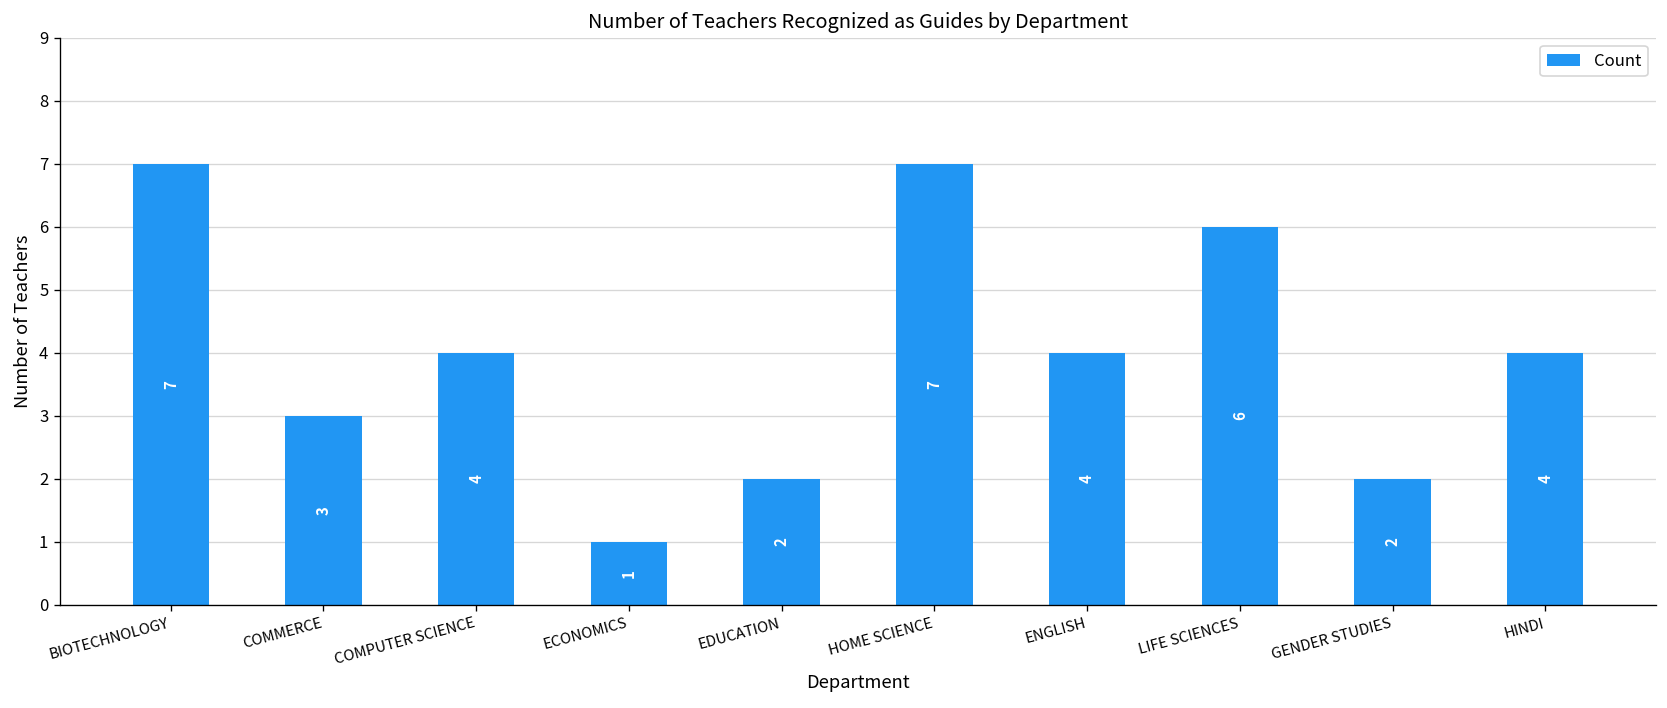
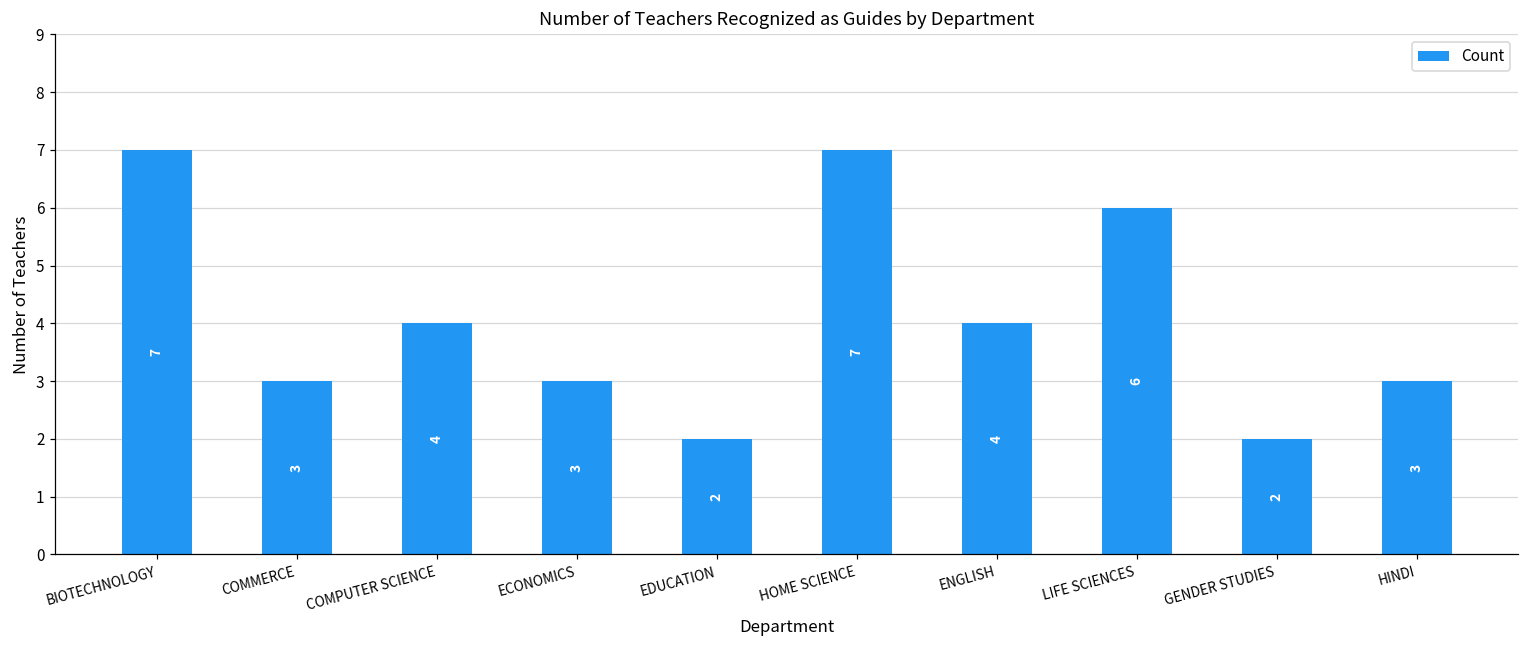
ECONOMICS: 1 -> 3
HINDI: 4 -> 3
